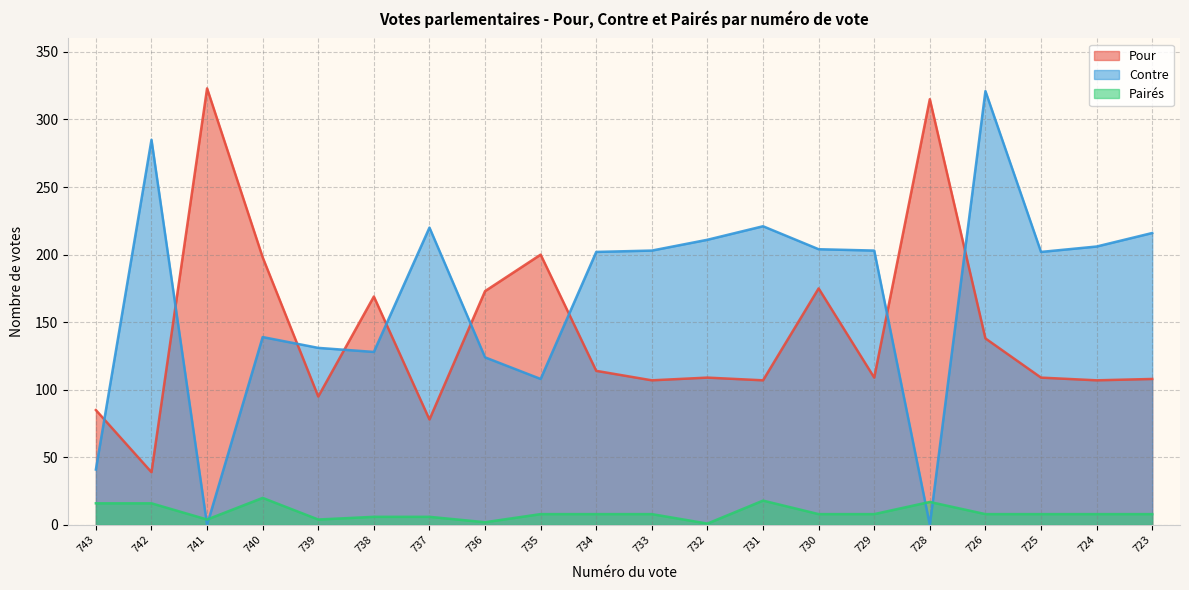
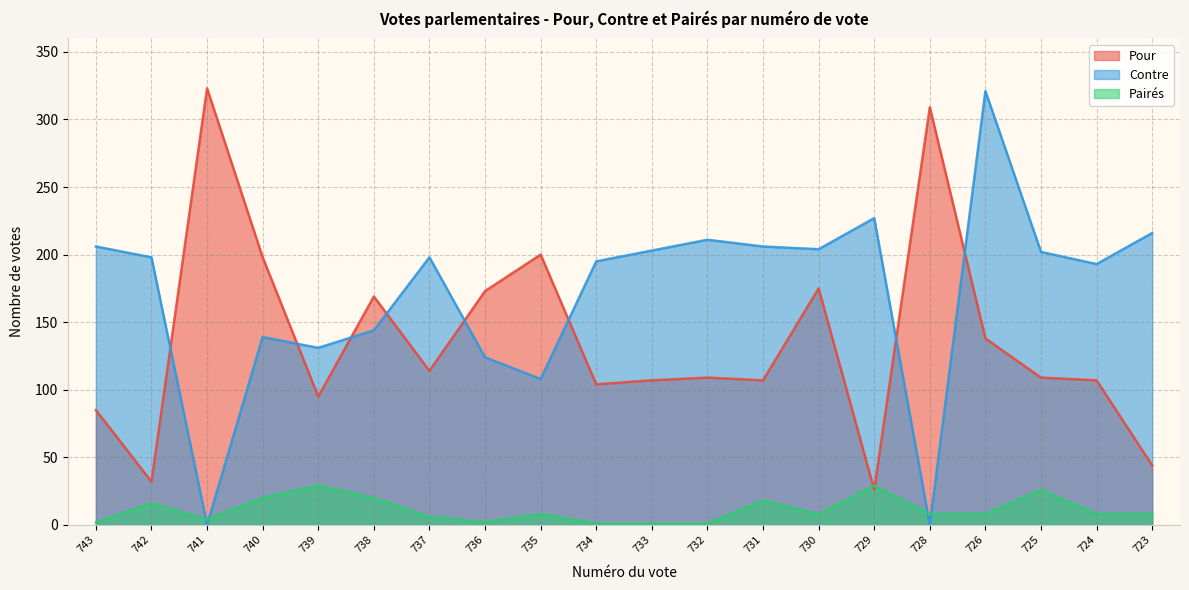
Contre, 743: 41 -> 206
Pairés, 743: 16 -> 2
Pour, 742: 39 -> 32
Contre, 742: 285 -> 198
Pairés, 739: 4 -> 29
Contre, 738: 128 -> 144
Pairés, 738: 6 -> 20
Pour, 737: 78 -> 114
Contre, 737: 220 -> 198
Pour, 734: 114 -> 104
Contre, 734: 202 -> 195
Pairés, 734: 8 -> 1
Pairés, 733: 8 -> 1
Contre, 731: 221 -> 206
Pour, 729: 109 -> 26
Contre, 729: 203 -> 227
Pairés, 729: 8 -> 29
Pour, 728: 315 -> 309
Pairés, 728: 17 -> 8
Pairés, 725: 8 -> 26
Contre, 724: 206 -> 193
Pour, 723: 108 -> 44
